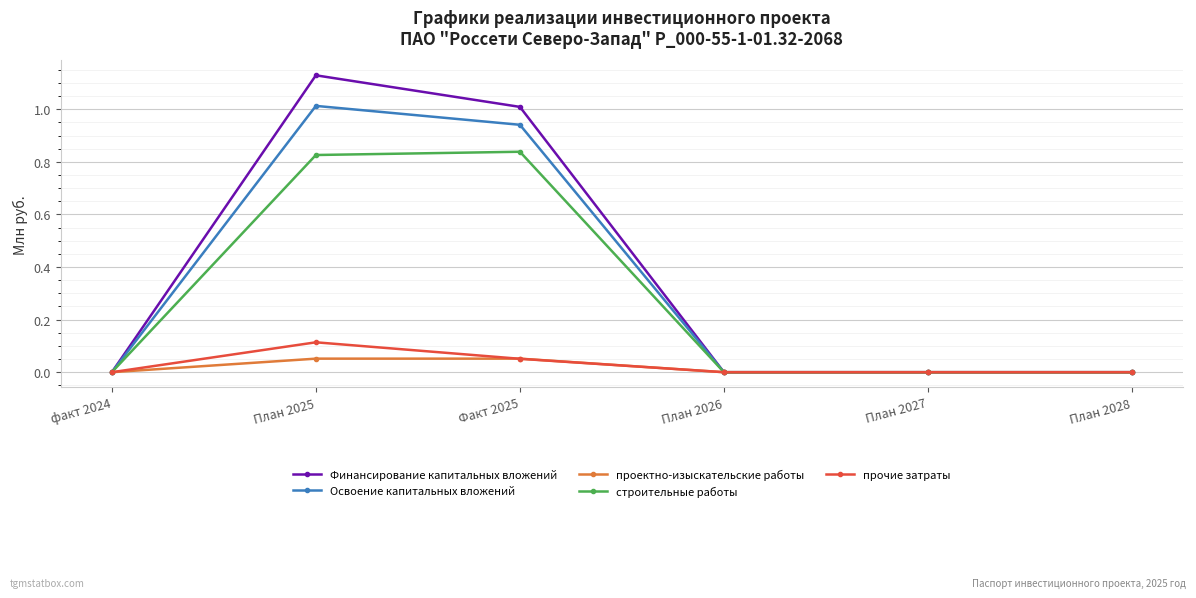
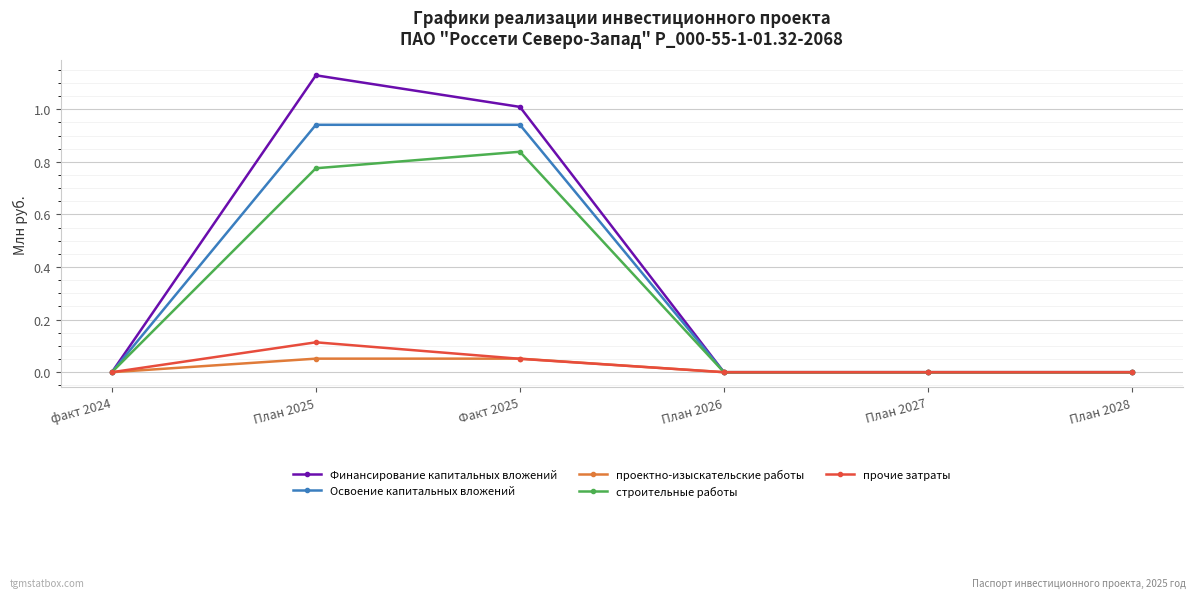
Освоение капитальных вложений, План 2025: 1.01 -> 0.94
строительные работы, План 2025: 0.83 -> 0.78
